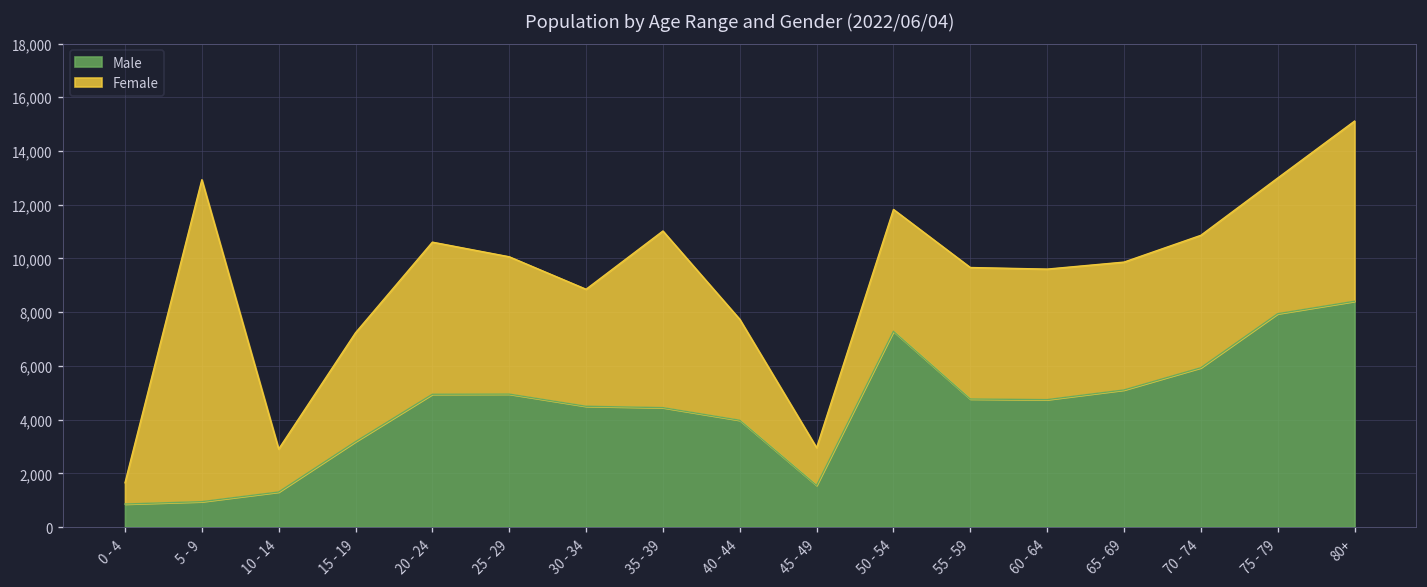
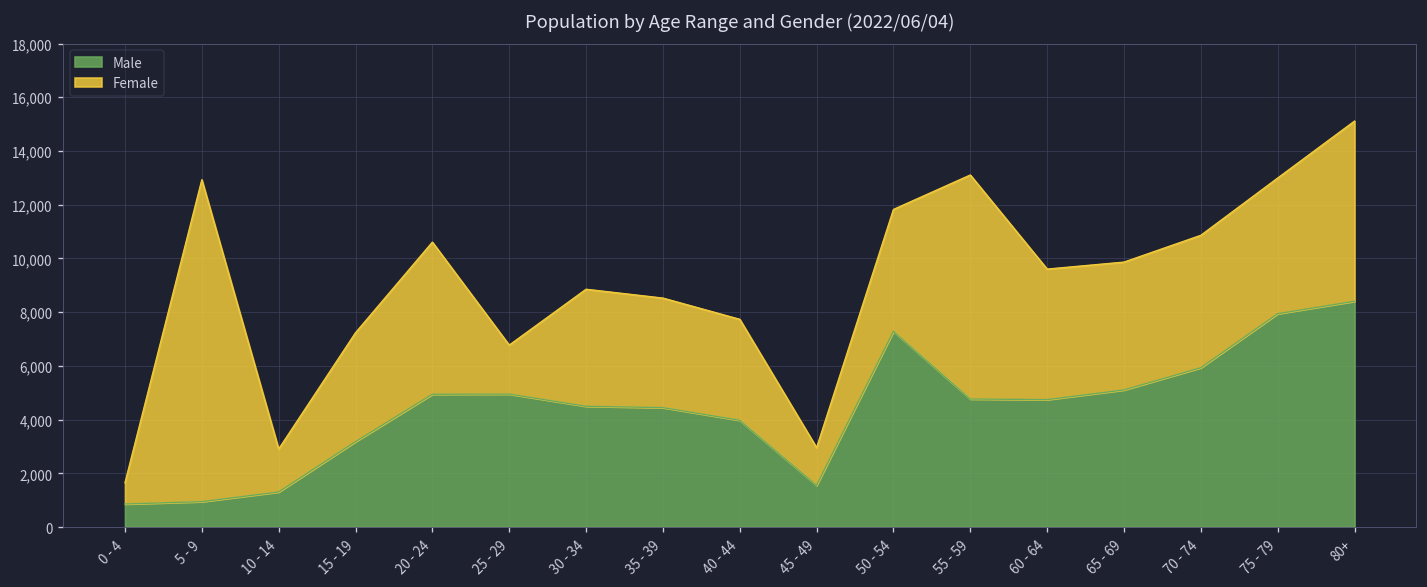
Female, 25 - 29: 5,100 -> 1,800
Female, 35 - 39: 6,600 -> 4,100
Female, 55 - 59: 4,900 -> 8,300
